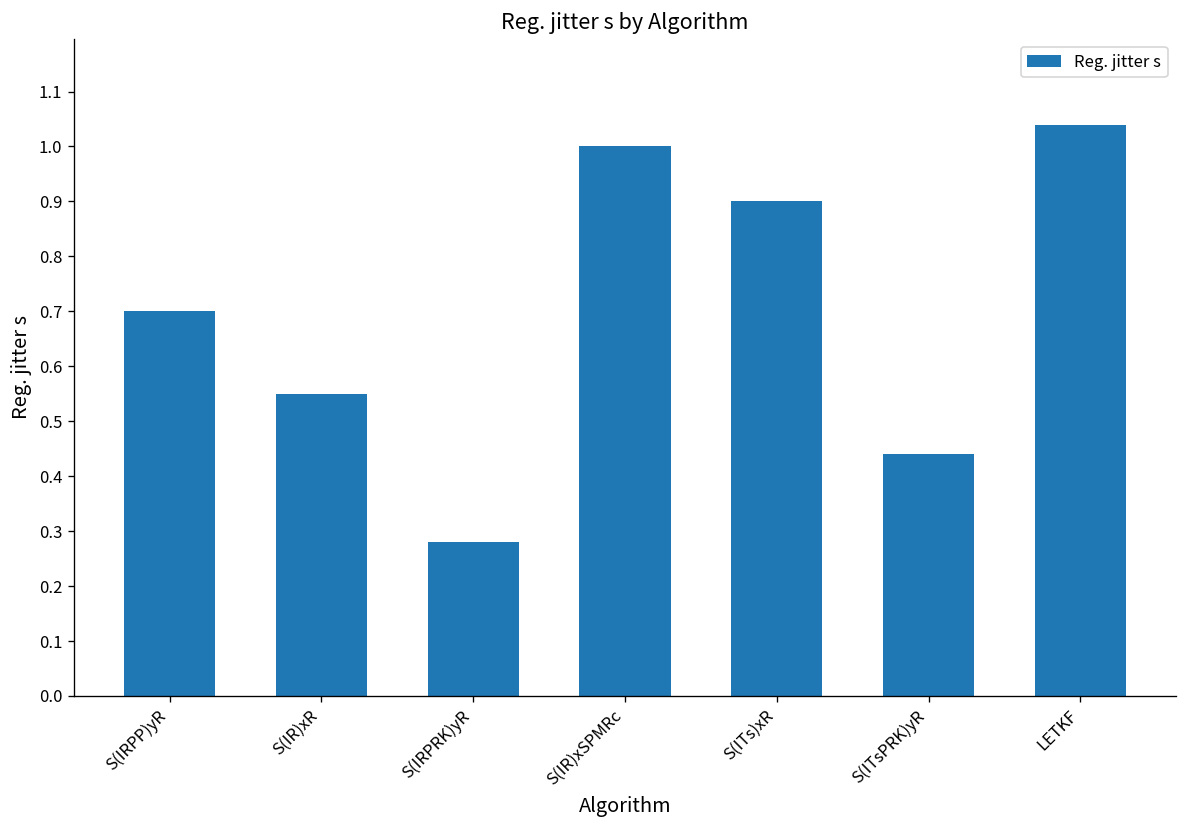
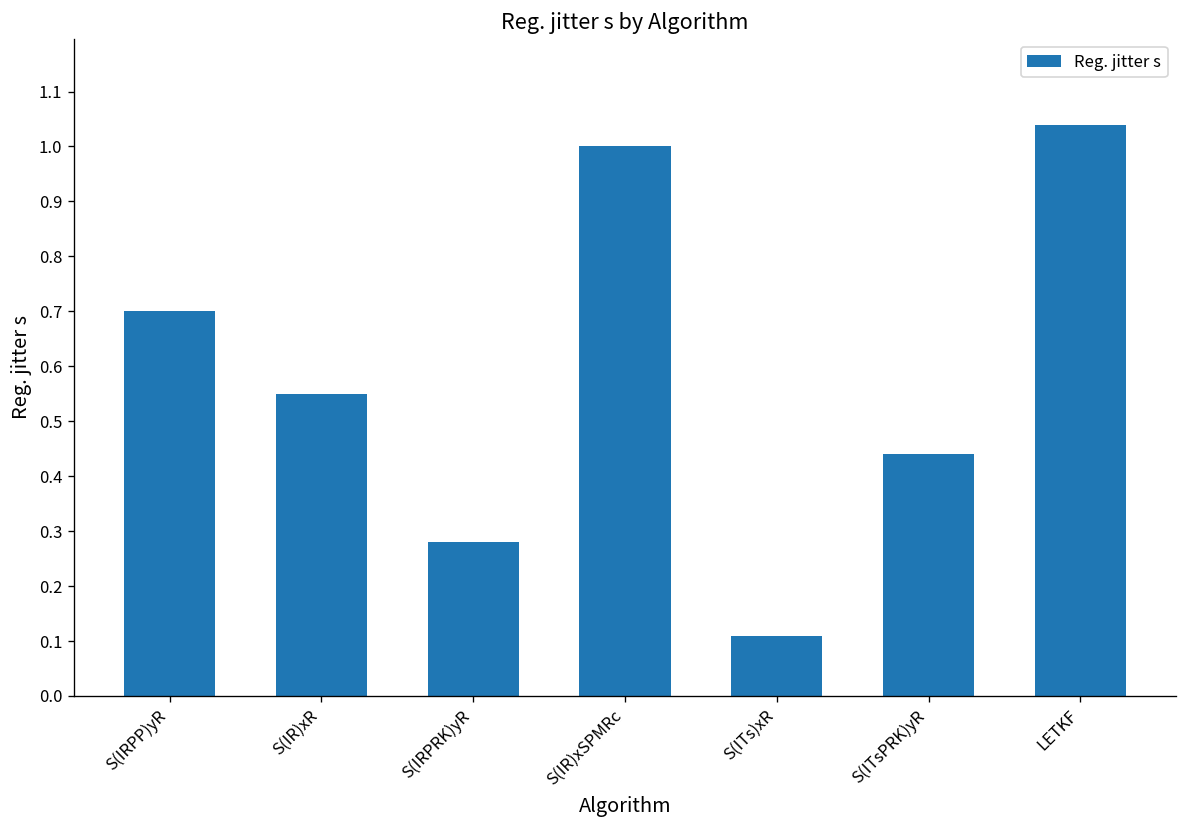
S(ITs)xR: 0.90 -> 0.11
